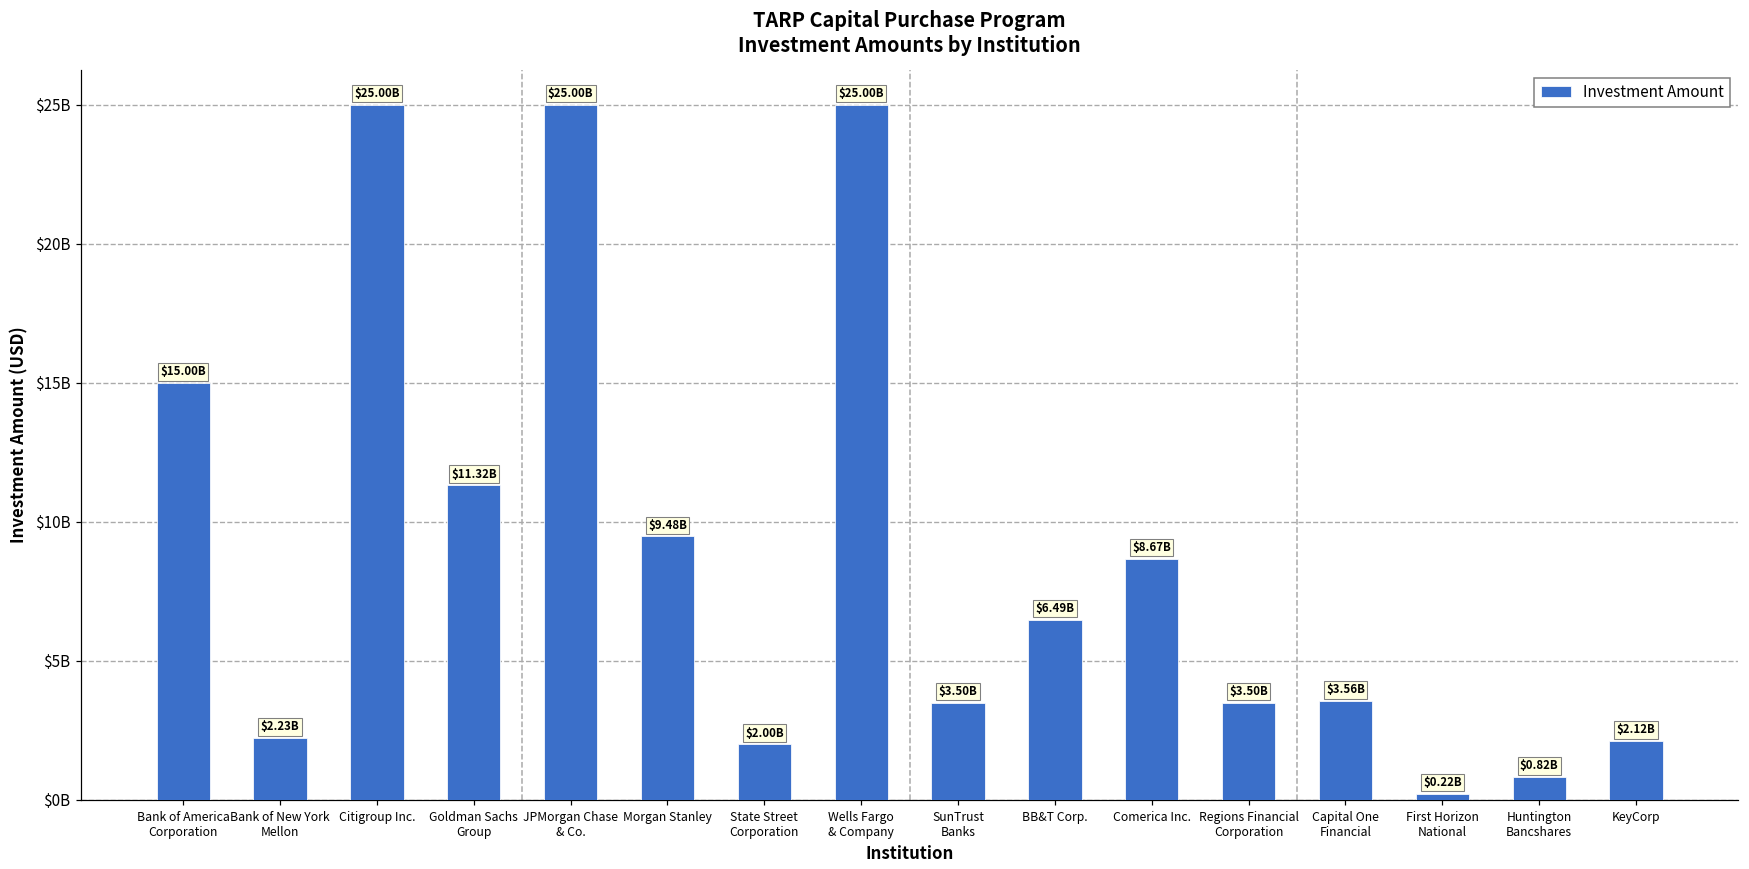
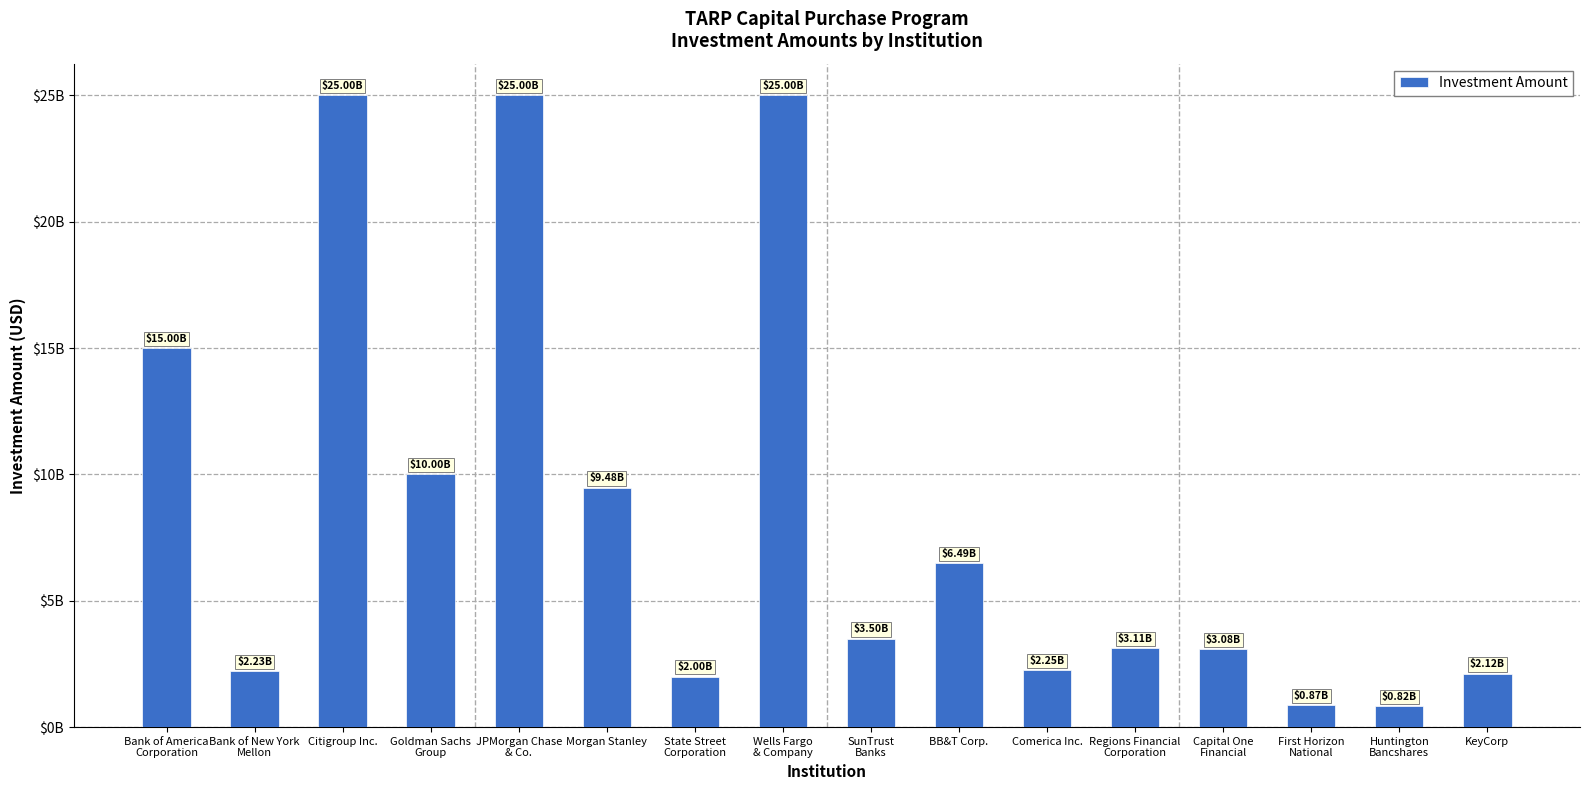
Goldman Sachs Group: $11.32B -> $10.00B
Comerica Inc.: $8.67B -> $2.25B
Regions Financial Corporation: $3.50B -> $3.11B
Capital One Financial: $3.56B -> $3.08B
First Horizon National: $0.22B -> $0.87B
